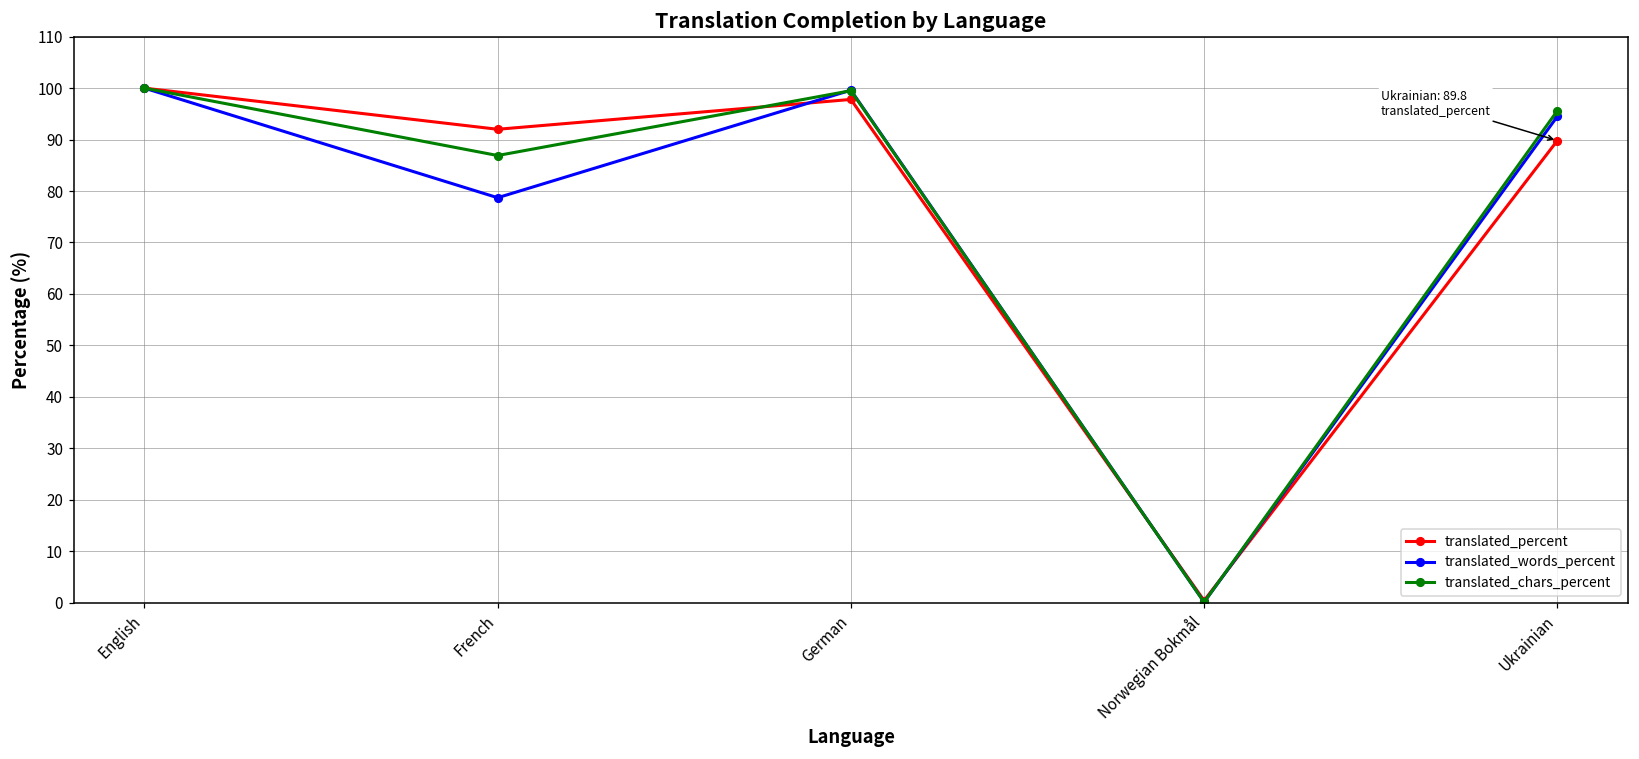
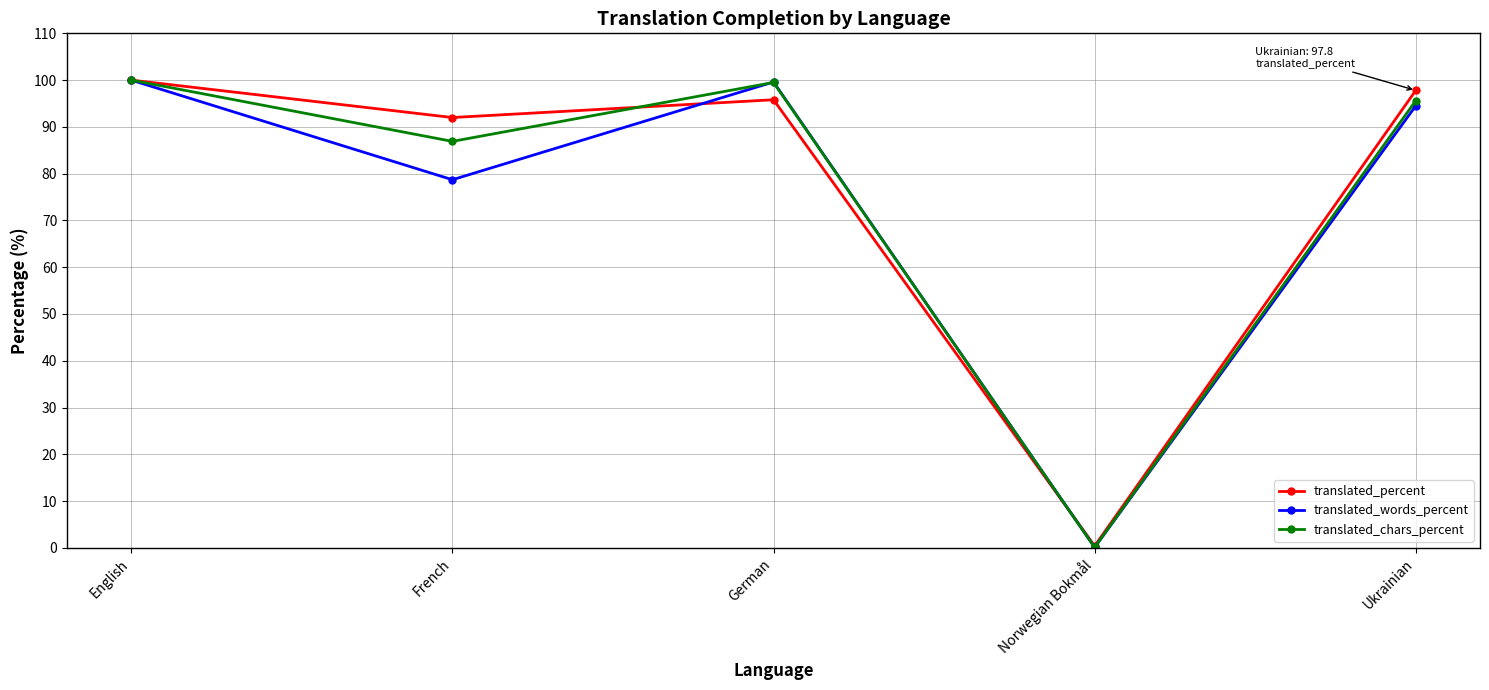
translated_percent, German: 98 -> 96
translated_percent, Ukrainian: 89.8 -> 97.8
